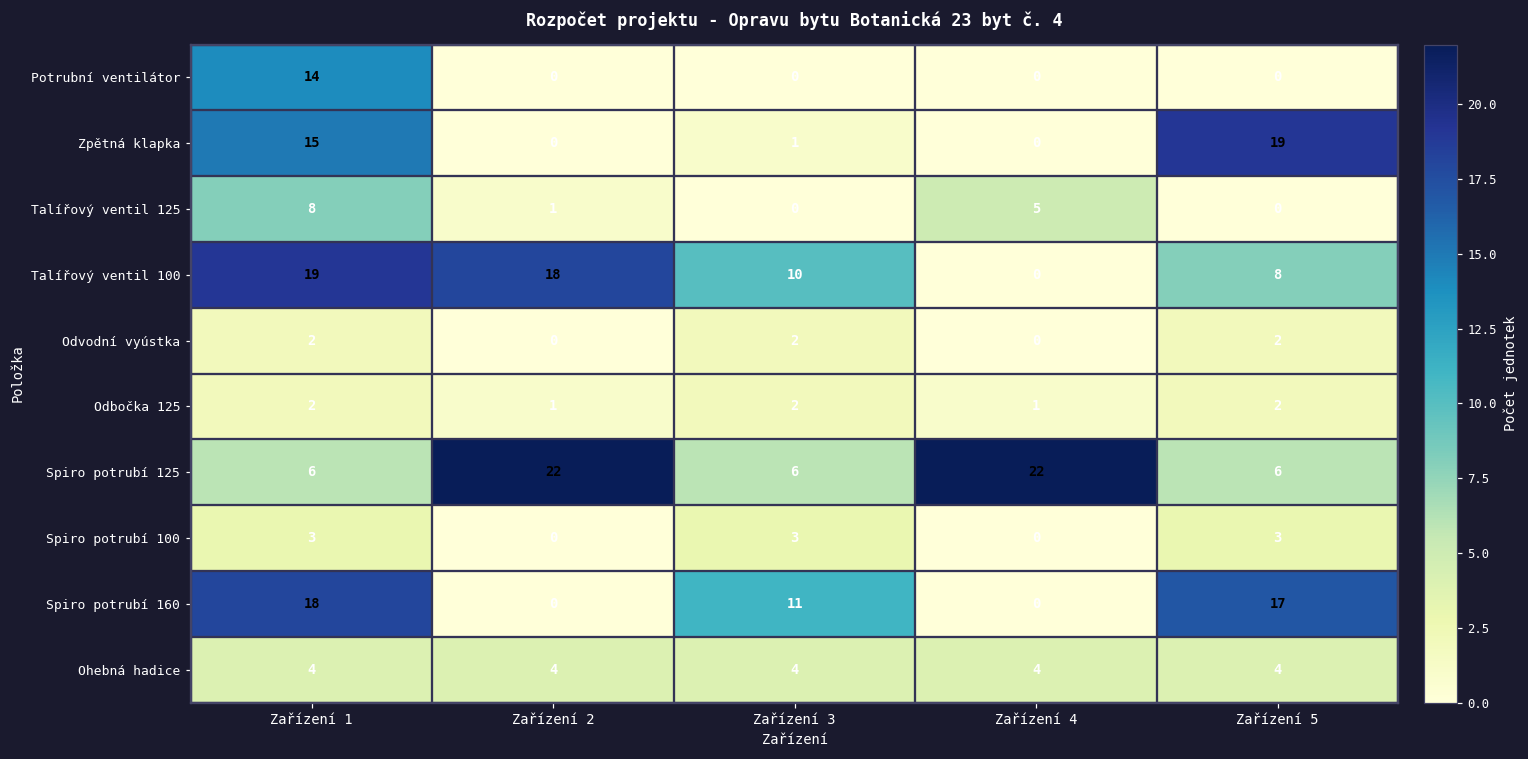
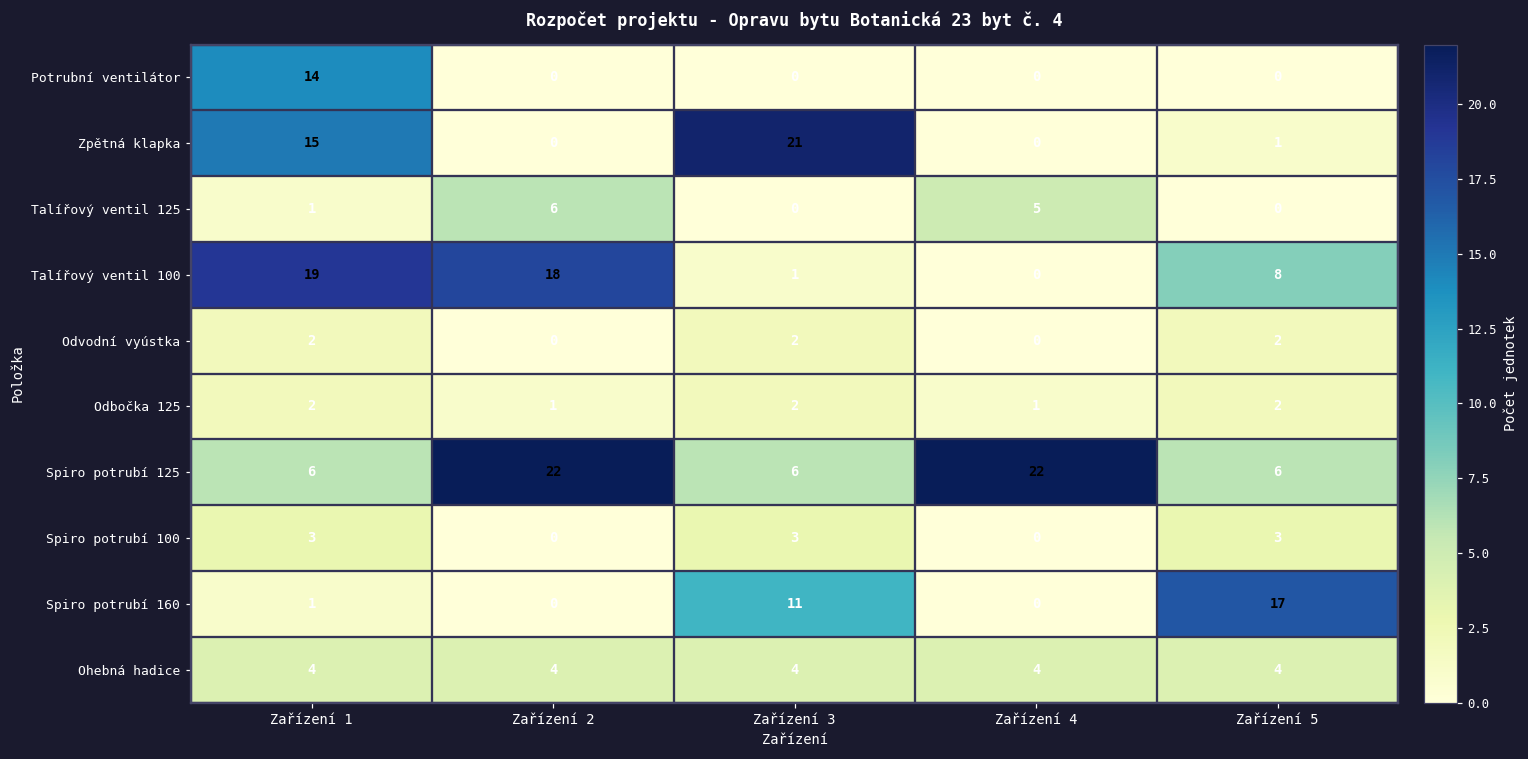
Zpětná klapka, Zařízení 3: 1 -> 21
Zpětná klapka, Zařízení 5: 19 -> 1
Talířový ventil 125, Zařízení 1: 8 -> 1
Talířový ventil 125, Zařízení 2: 1 -> 6
Talířový ventil 100, Zařízení 3: 10 -> 1
Spiro potrubí 160, Zařízení 1: 18 -> 1
